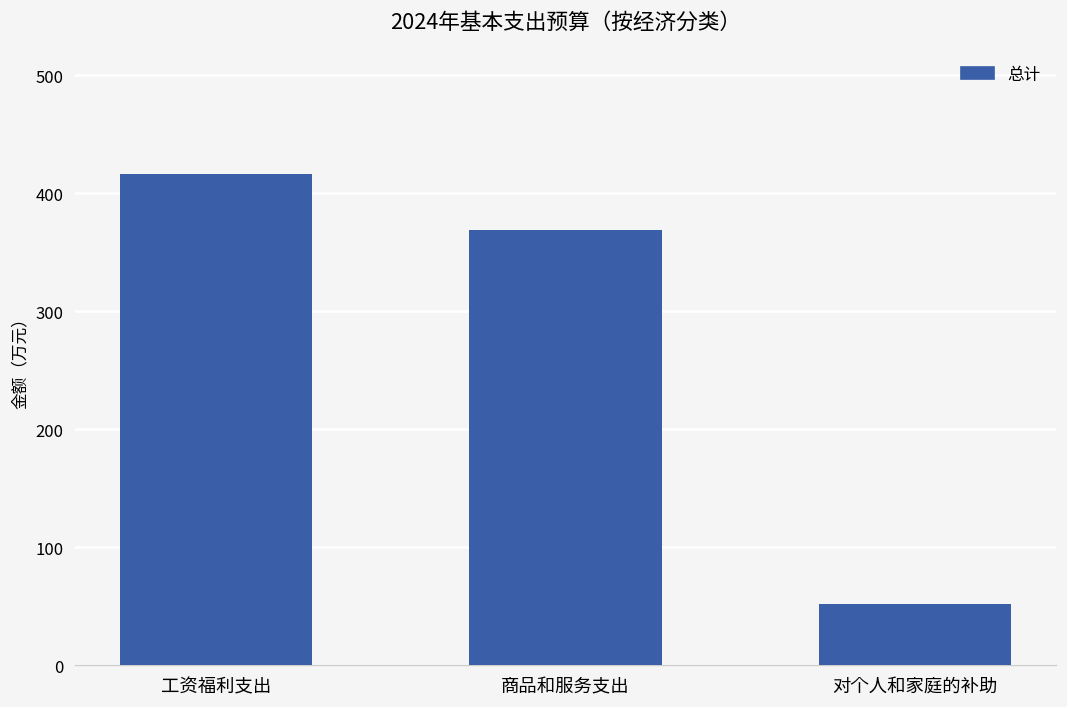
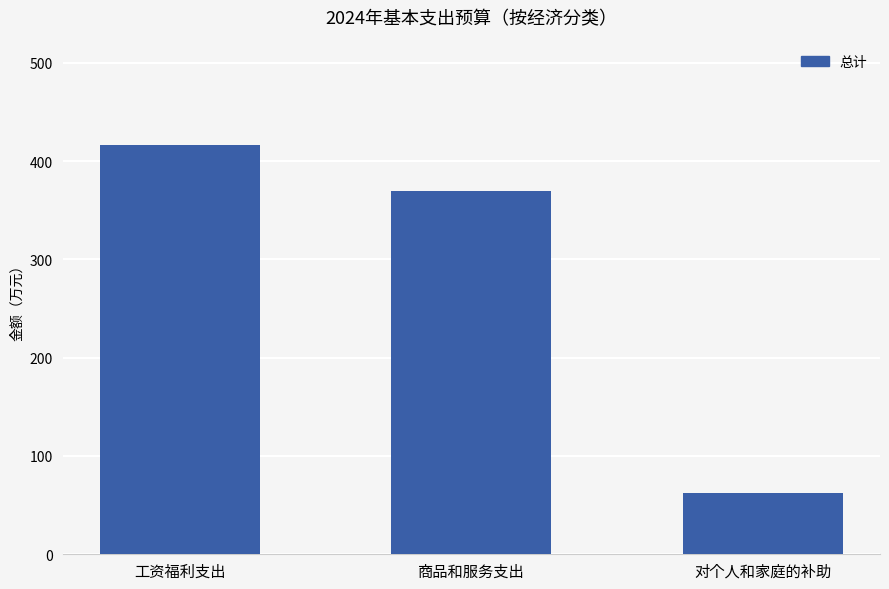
对个人和家庭的补助: 50 -> 60
